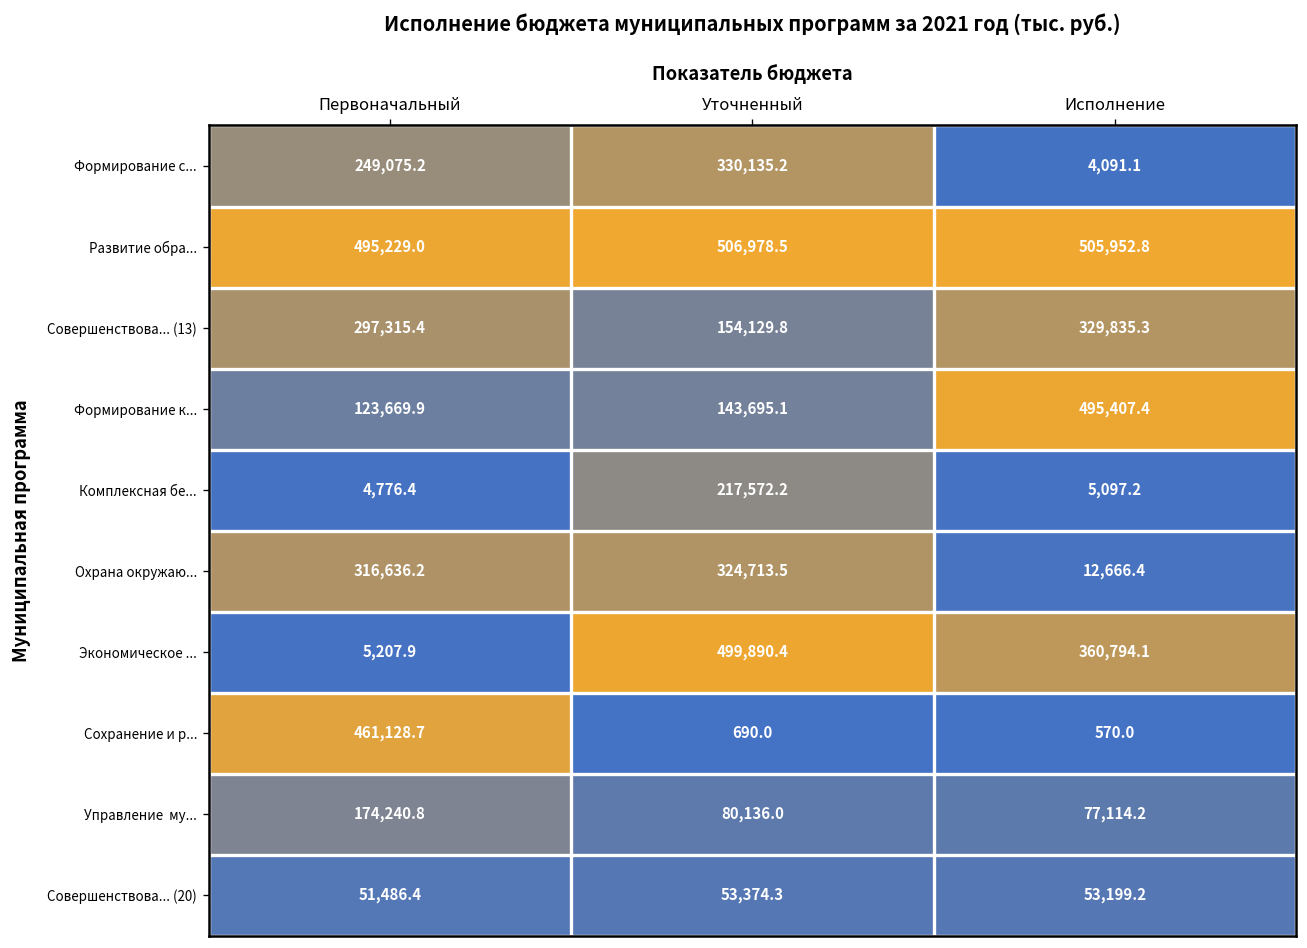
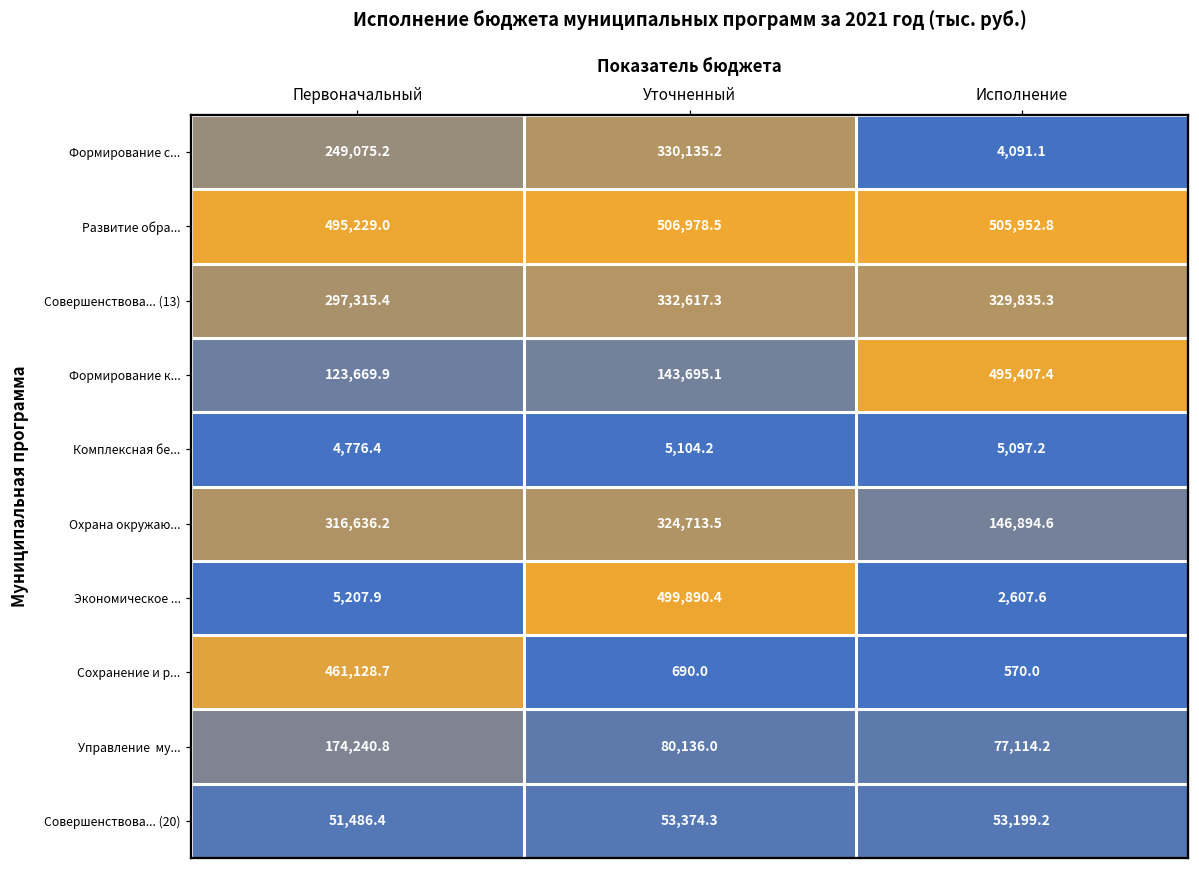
Совершенствова... (13), Уточненный: 154,129.8 -> 332,617.3
Комплексная бе..., Уточненный: 217,572.2 -> 5,104.2
Охрана окружаю..., Исполнение: 12,666.4 -> 146,894.6
Экономическое ..., Исполнение: 360,794.1 -> 2,607.6
